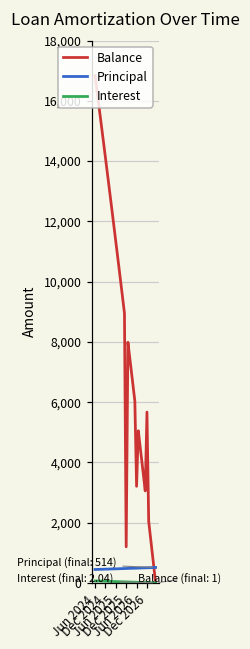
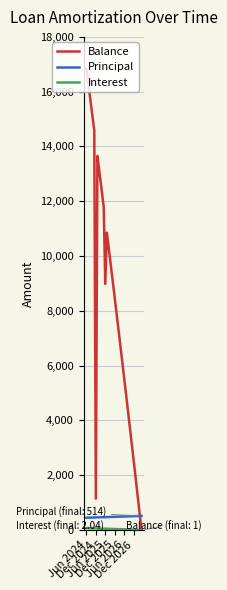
Balance, Dec 2024: 14,100 -> 1,100
Balance, Jun 2025: 11,300 -> 9,000
Balance, Dec 2025: 1,200 -> 8,500
Balance, Jun 2026: 3,200 -> 5,500
Balance, Dec 2026: 5,700 -> 2,600
